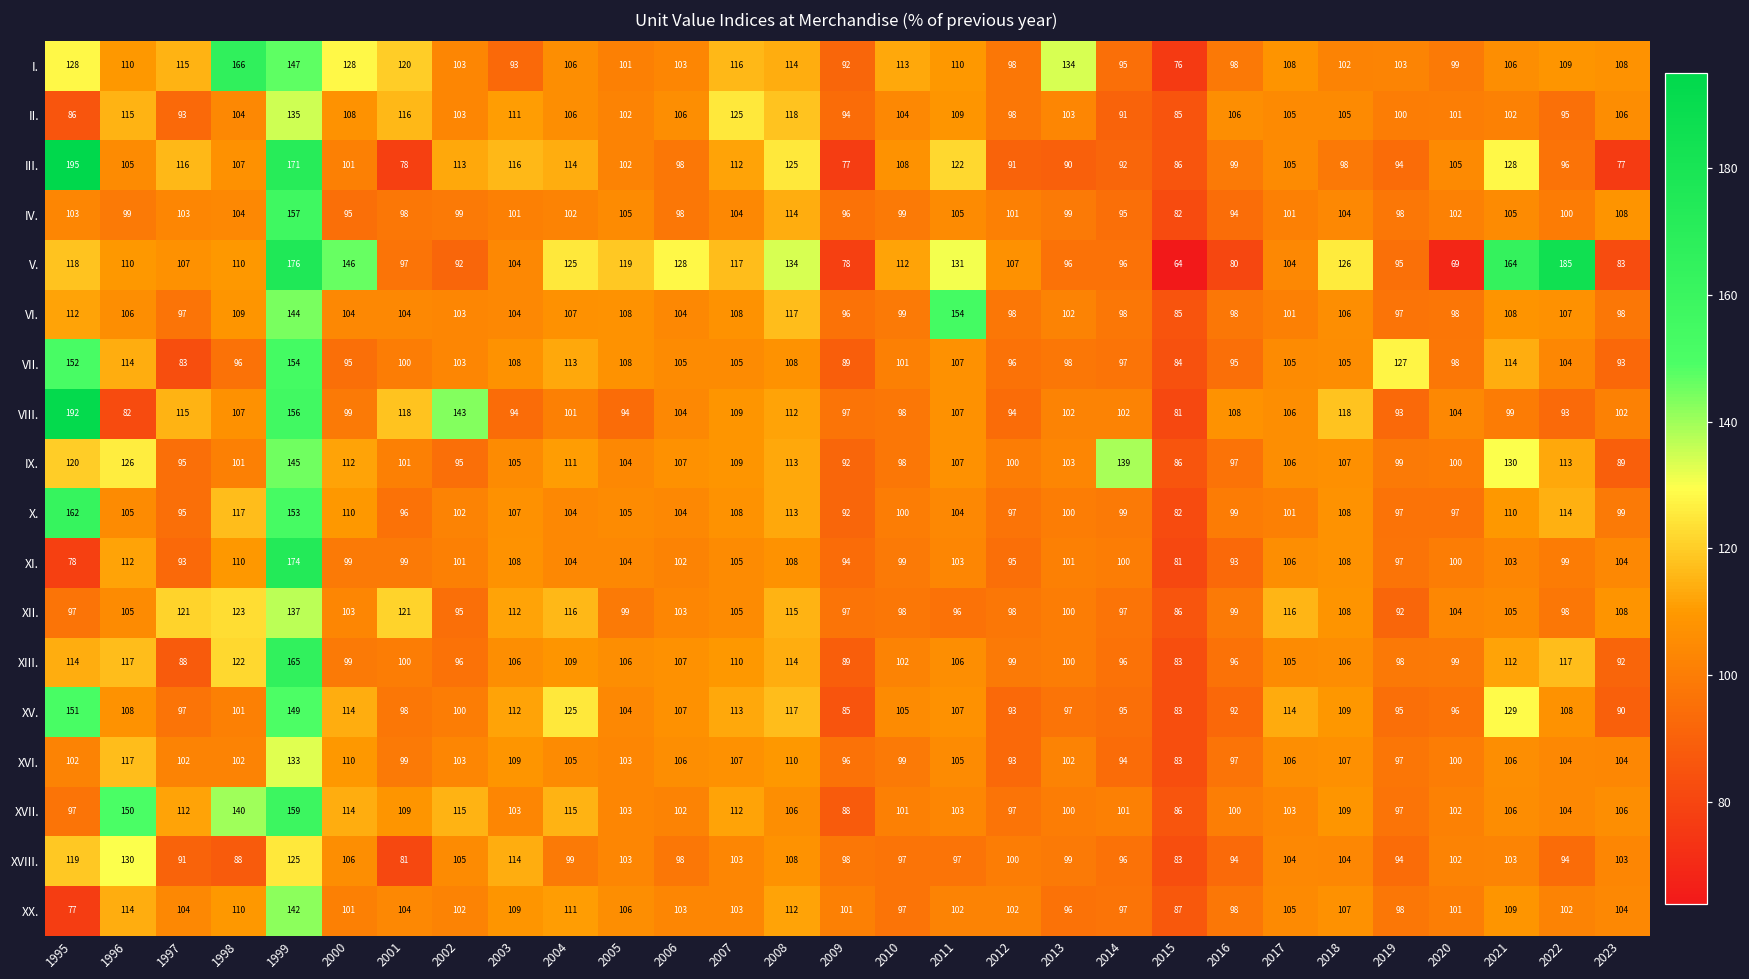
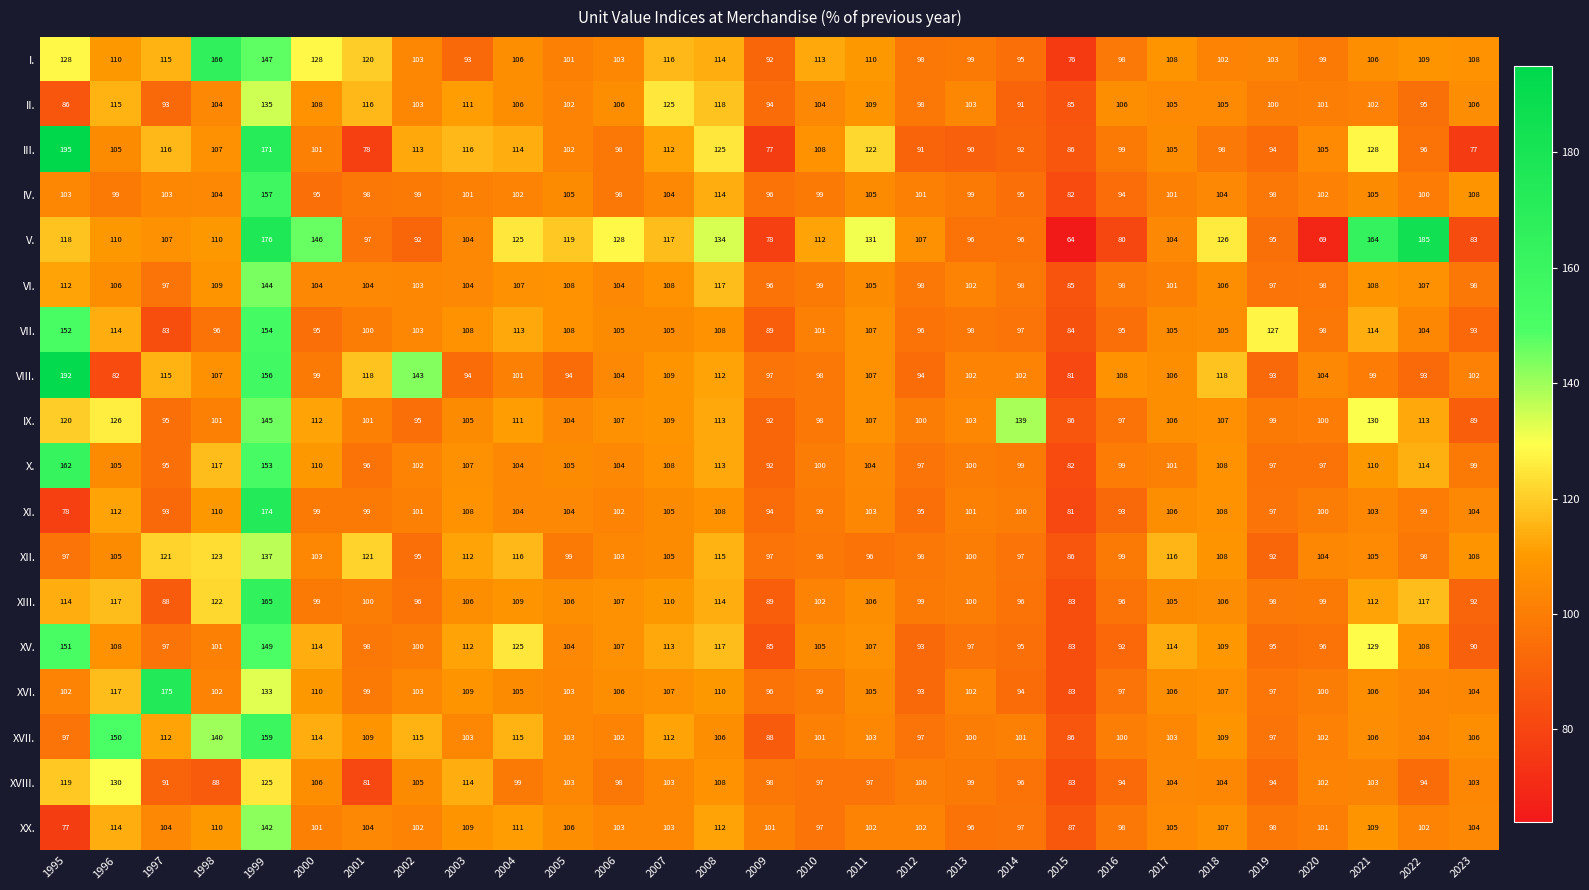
I., 2013: 134 -> 99
VI., 2011: 154 -> 105
XVI., 1997: 102 -> 175
